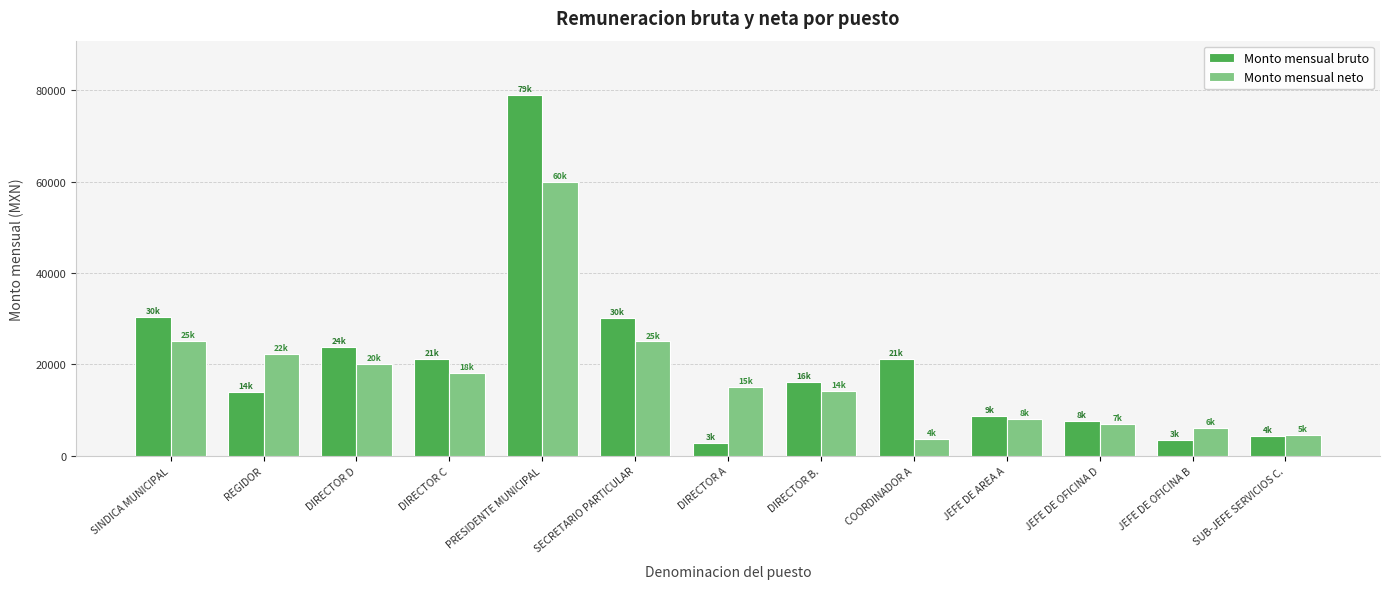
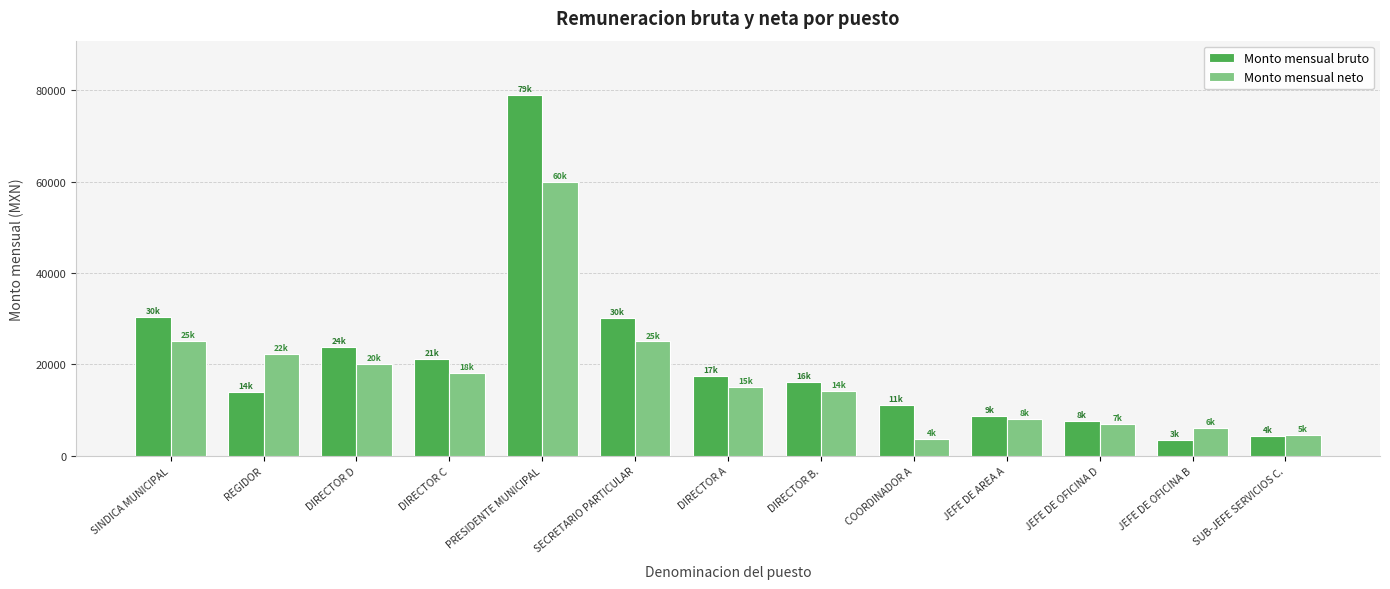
Monto mensual bruto, DIRECTOR A: 3k -> 17k
Monto mensual bruto, COORDINADOR A: 21k -> 11k
